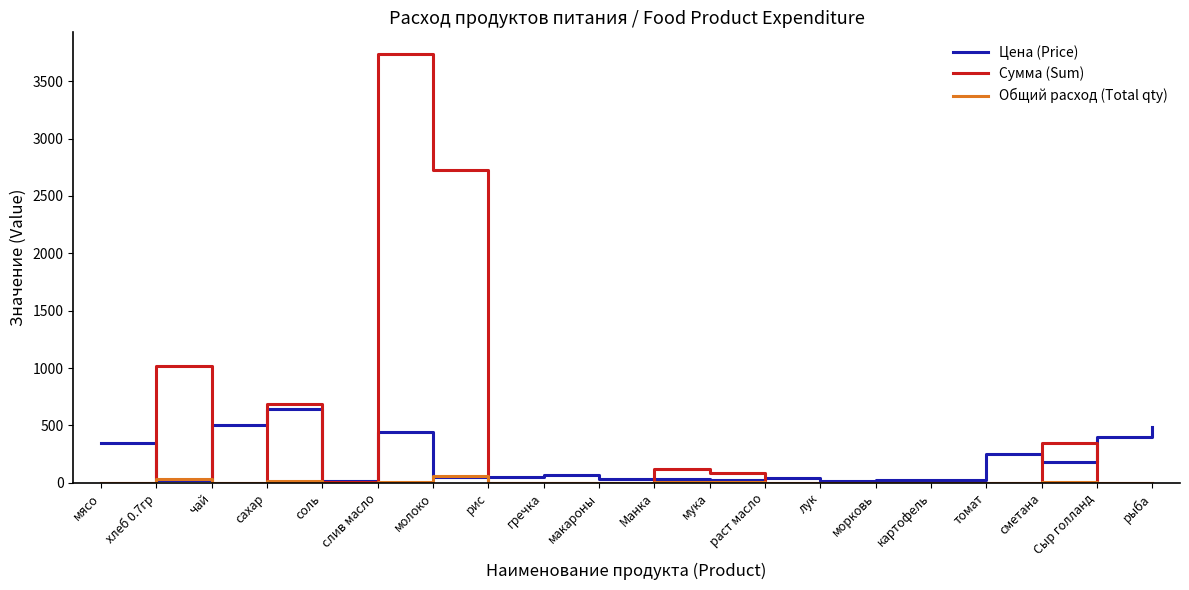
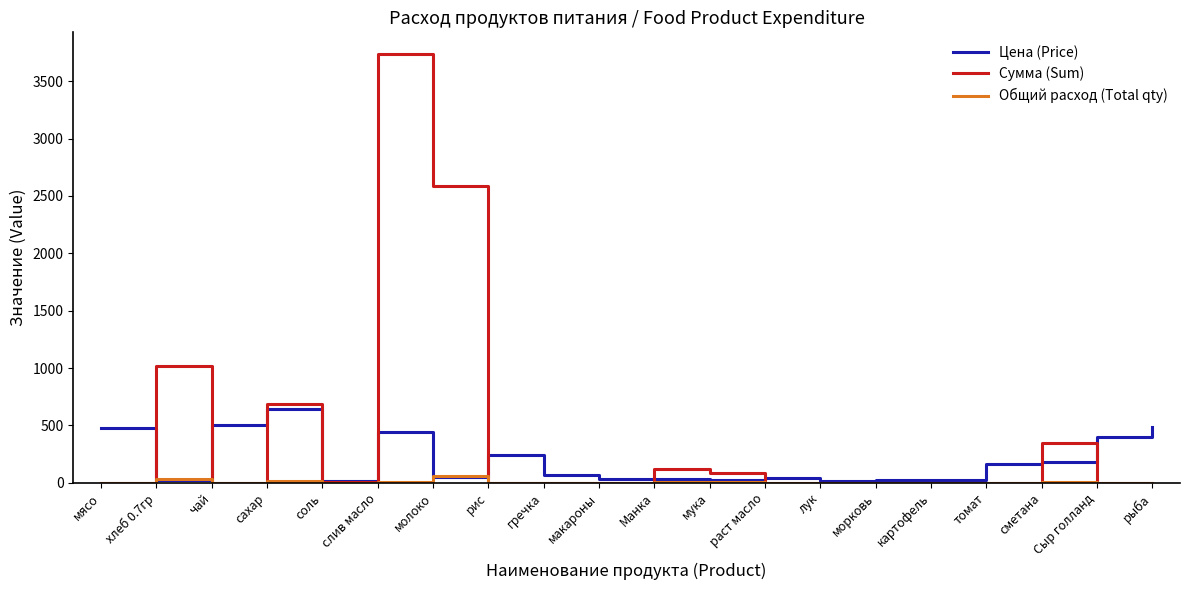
Цена (Price), мясо: 350 -> 480
Сумма (Sum), молоко: 2720 -> 2590
Цена (Price), рис: 50 -> 240
Цена (Price), томат: 250 -> 160
